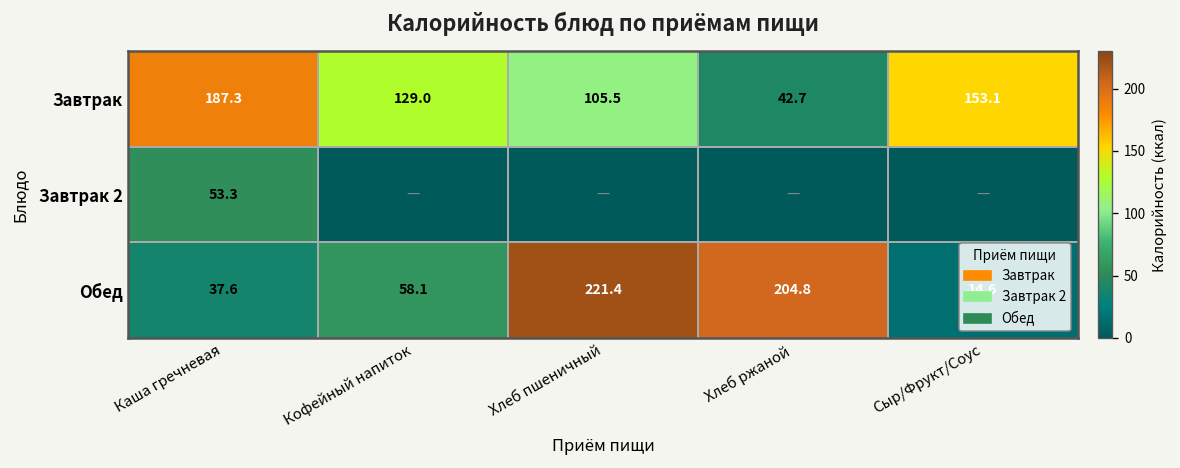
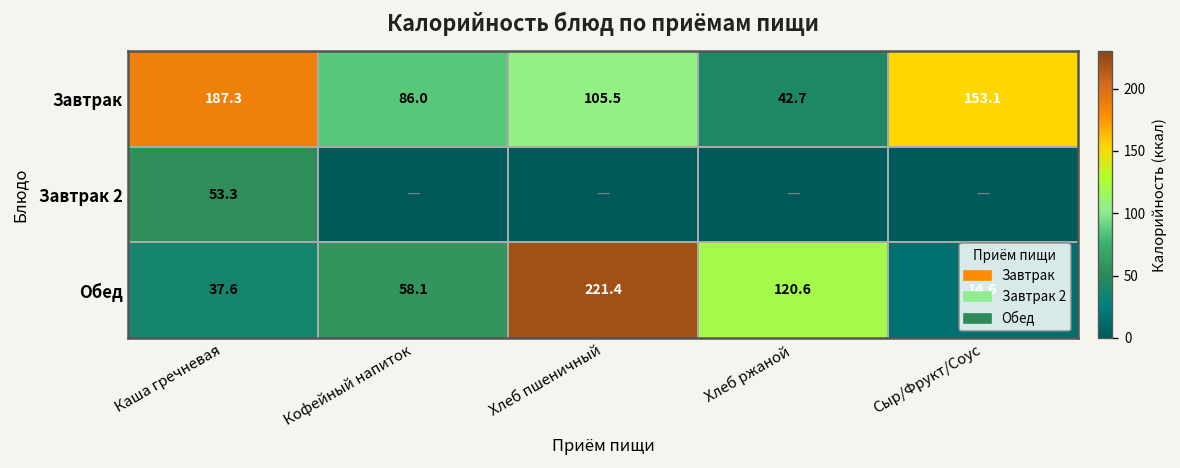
Завтрак, Кофейный напиток: 129.0 -> 86.0
Обед, Хлеб ржаной: 204.8 -> 120.6
